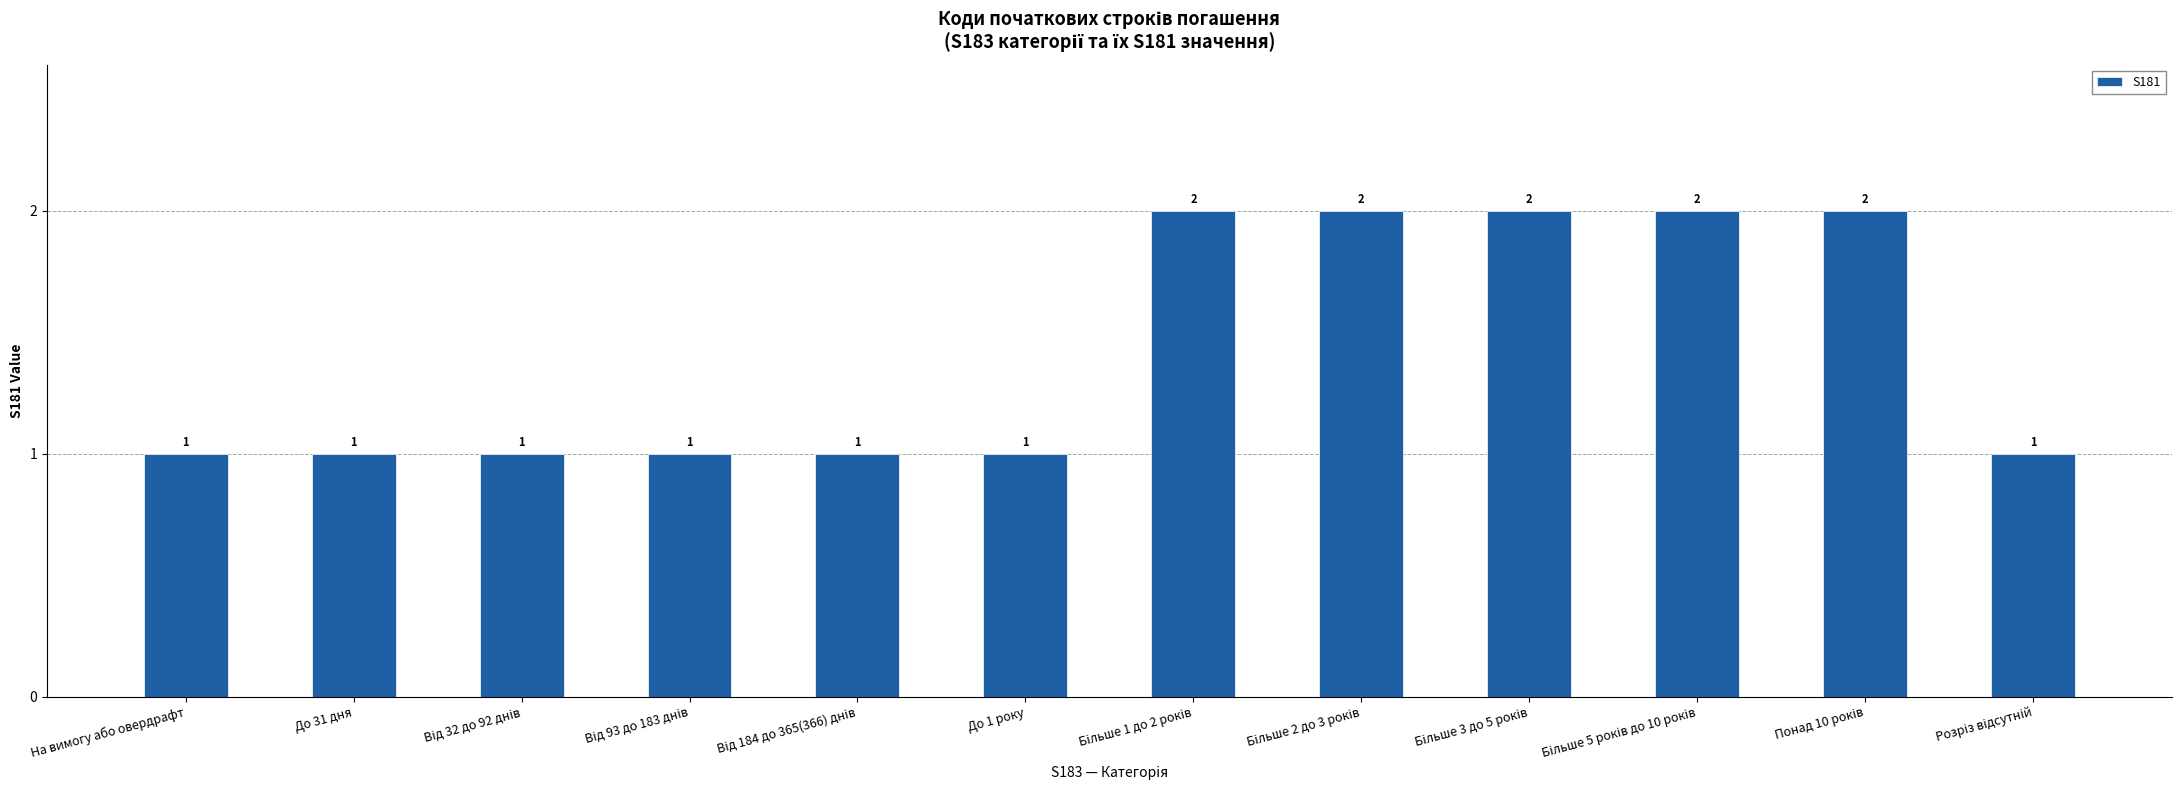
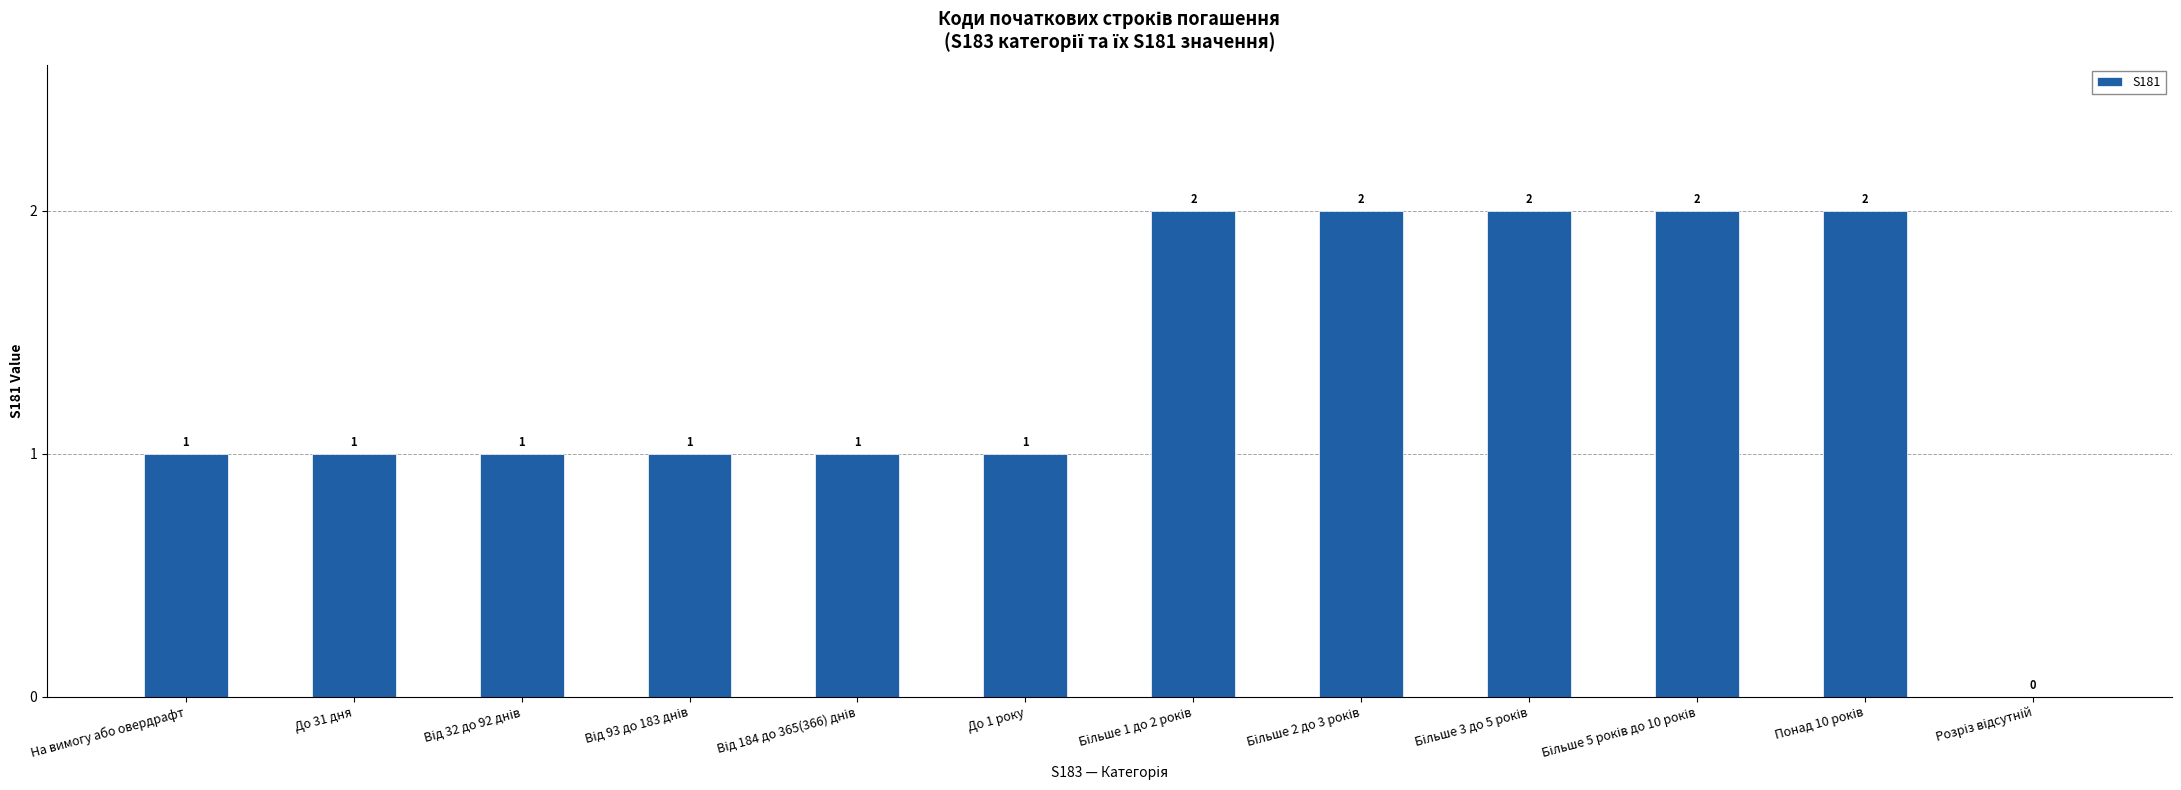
Розріз відсутній: 1 -> 0
